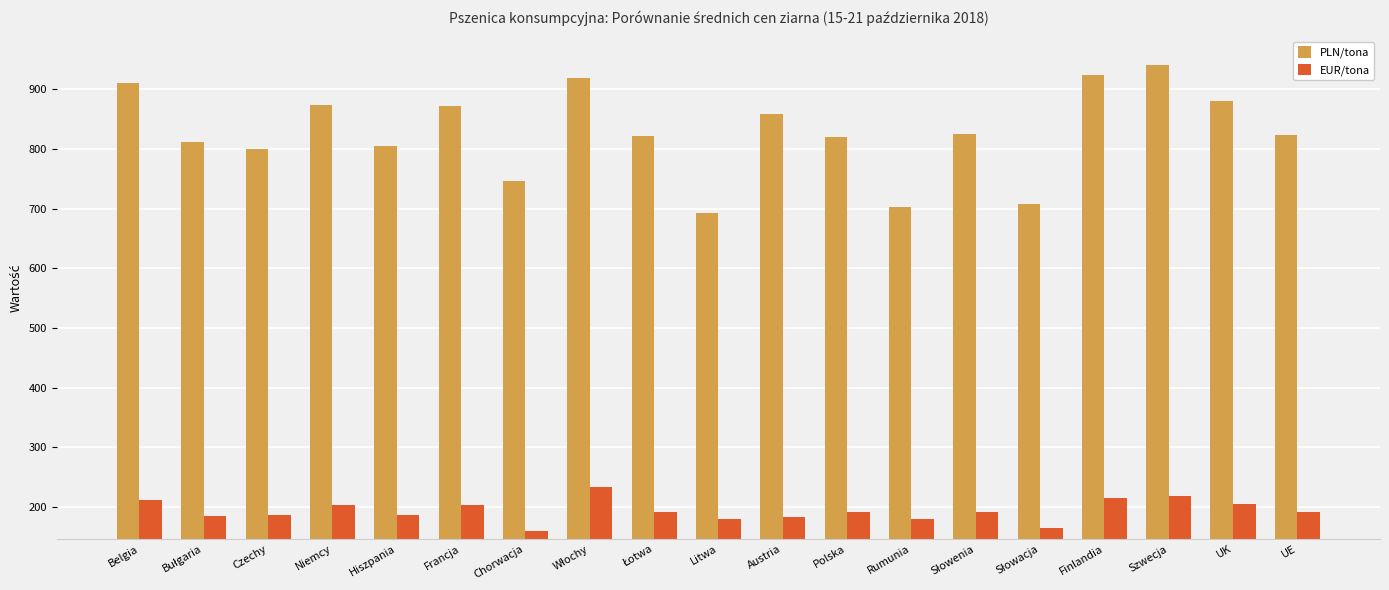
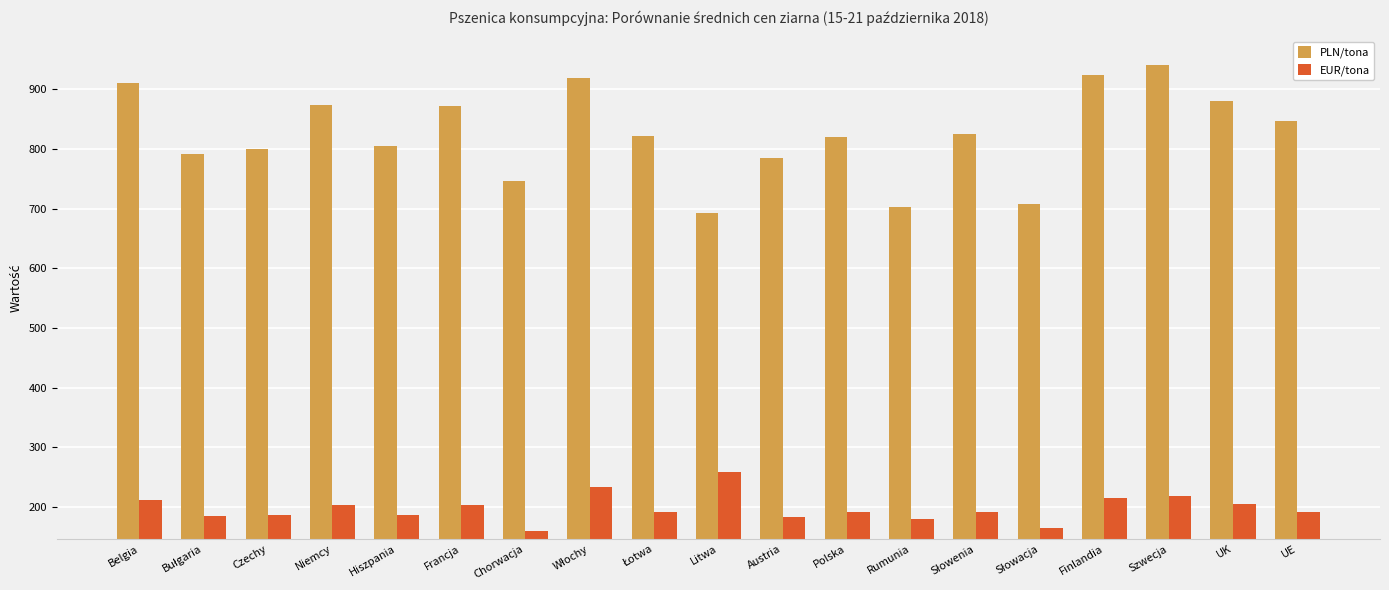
PLN/tona, Bułgaria: 810 -> 790
EUR/tona, Litwa: 180 -> 260
PLN/tona, Austria: 860 -> 780
PLN/tona, UE: 820 -> 850
